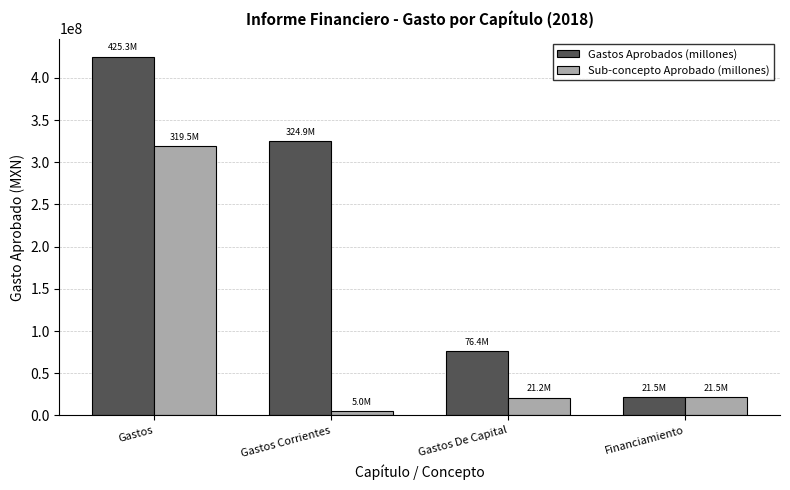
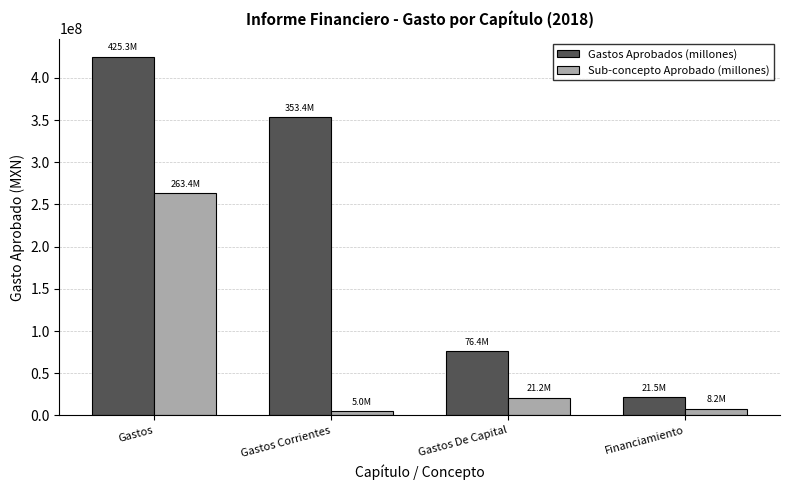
Sub-concepto Aprobado (millones), Gastos: 319.5M -> 263.4M
Gastos Aprobados (millones), Gastos Corrientes: 324.9M -> 353.4M
Sub-concepto Aprobado (millones), Financiamiento: 21.5M -> 8.2M
